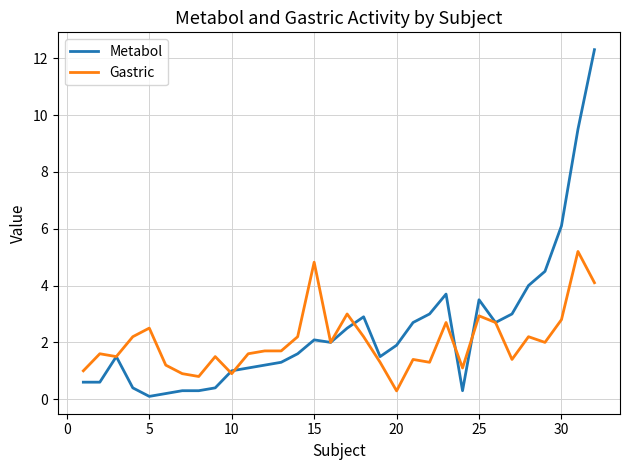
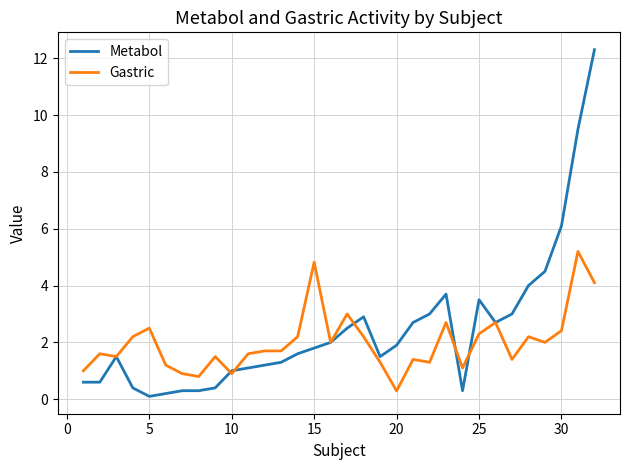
Metabol, 15: 2.1 -> 1.8
Gastric, 25: 2.9 -> 2.3
Gastric, 30: 2.8 -> 2.4
